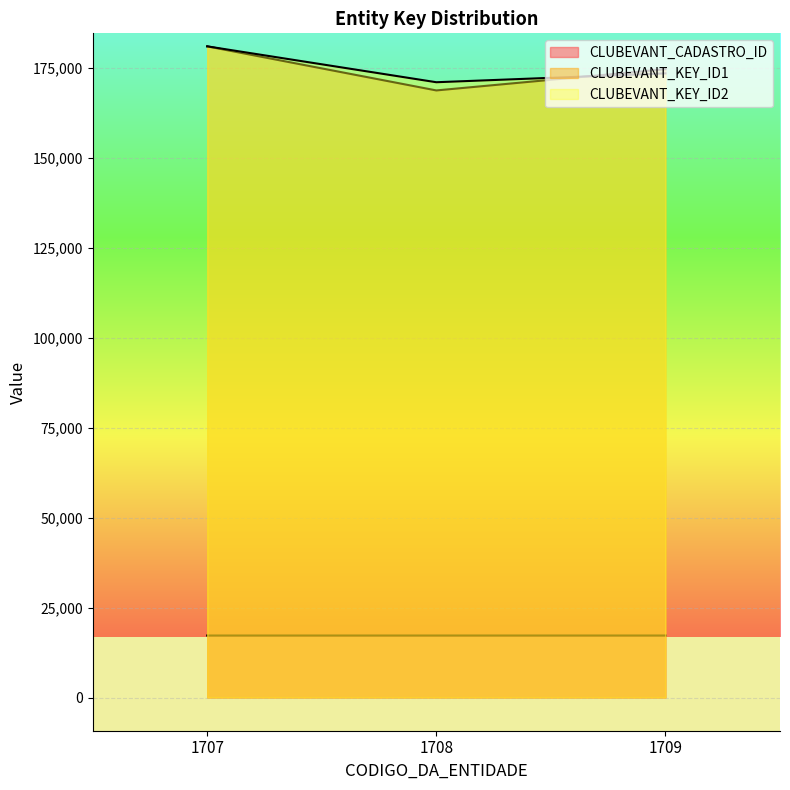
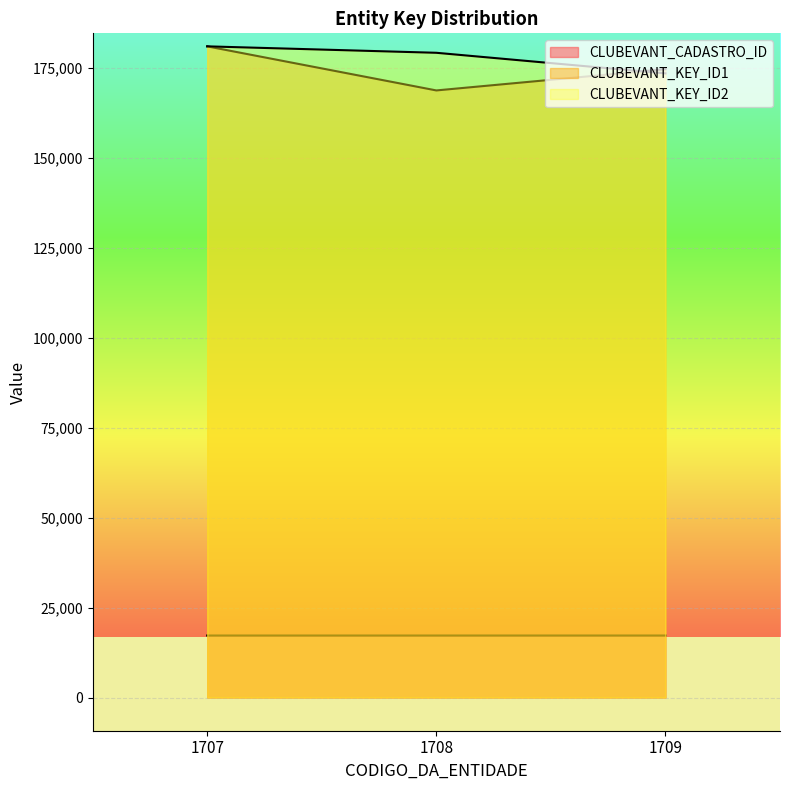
CLUBEVANT_KEY_ID2, 1708: 171,000 -> 179,000
